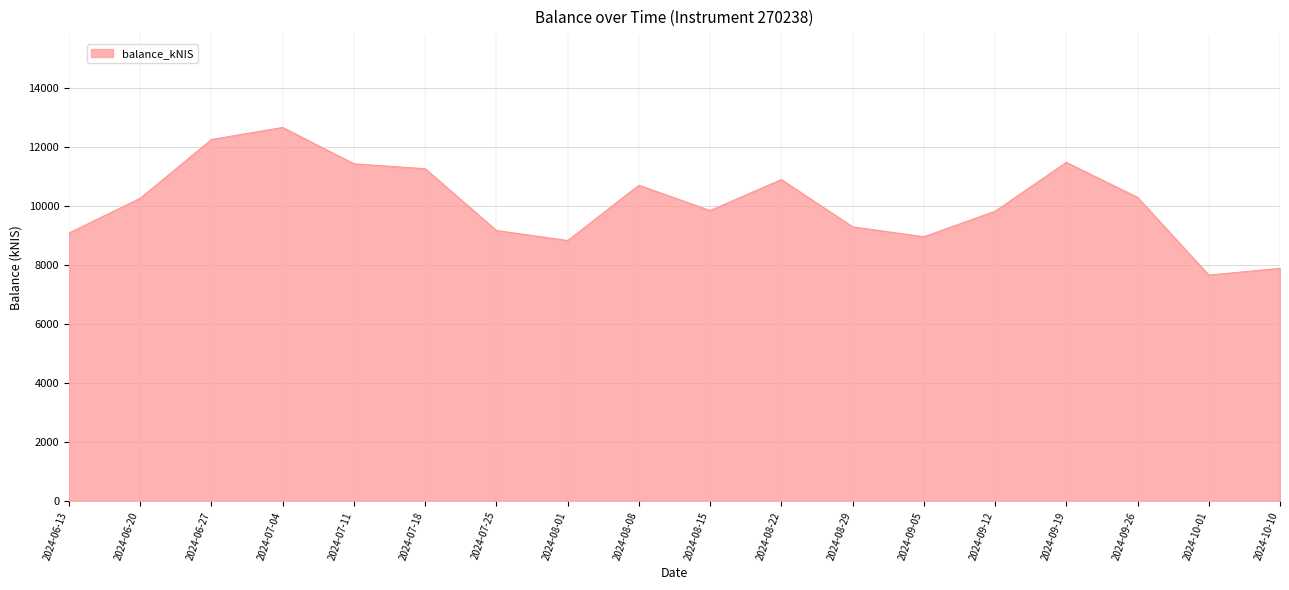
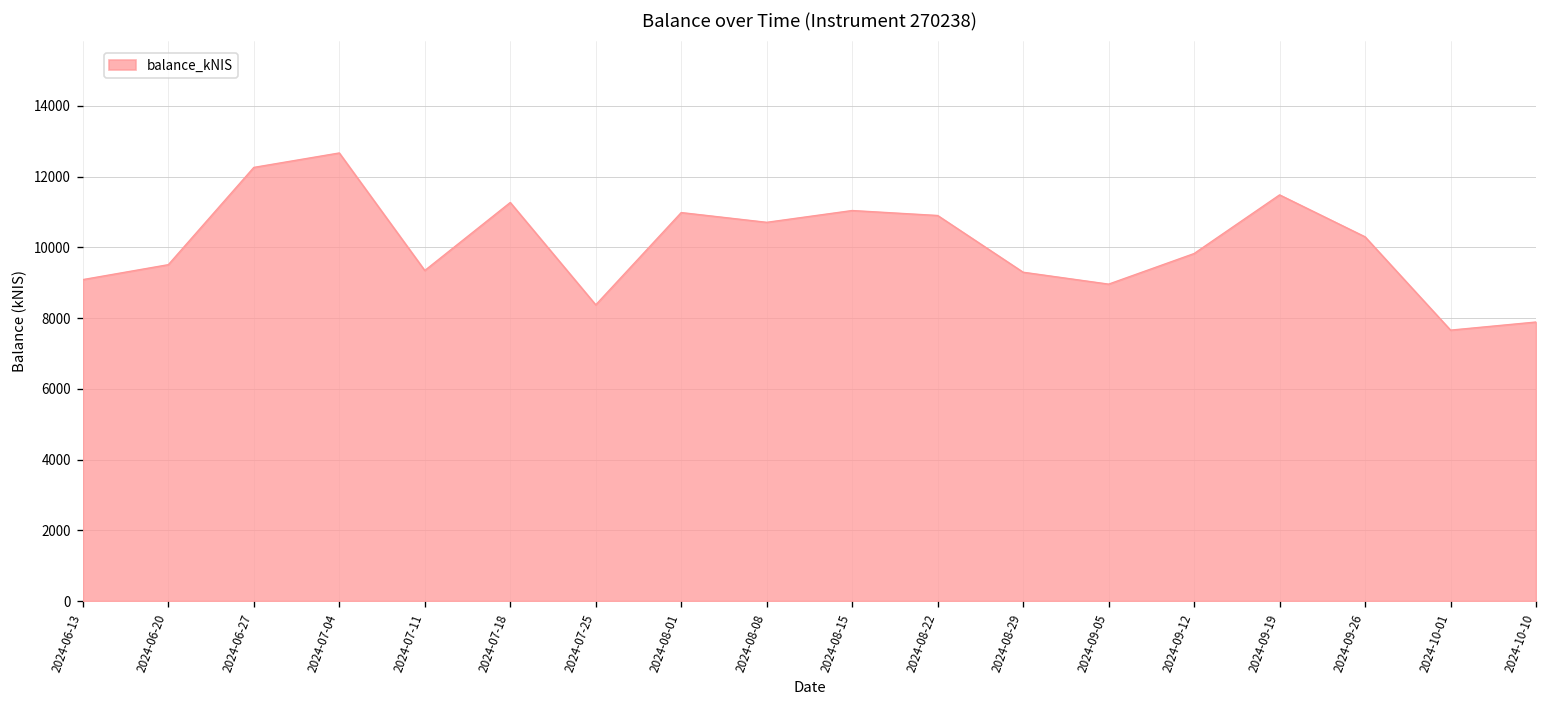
2024-06-20: 10300 -> 9500
2024-07-11: 11400 -> 9300
2024-07-25: 9200 -> 8400
2024-08-01: 8800 -> 11000
2024-08-15: 9900 -> 11000
